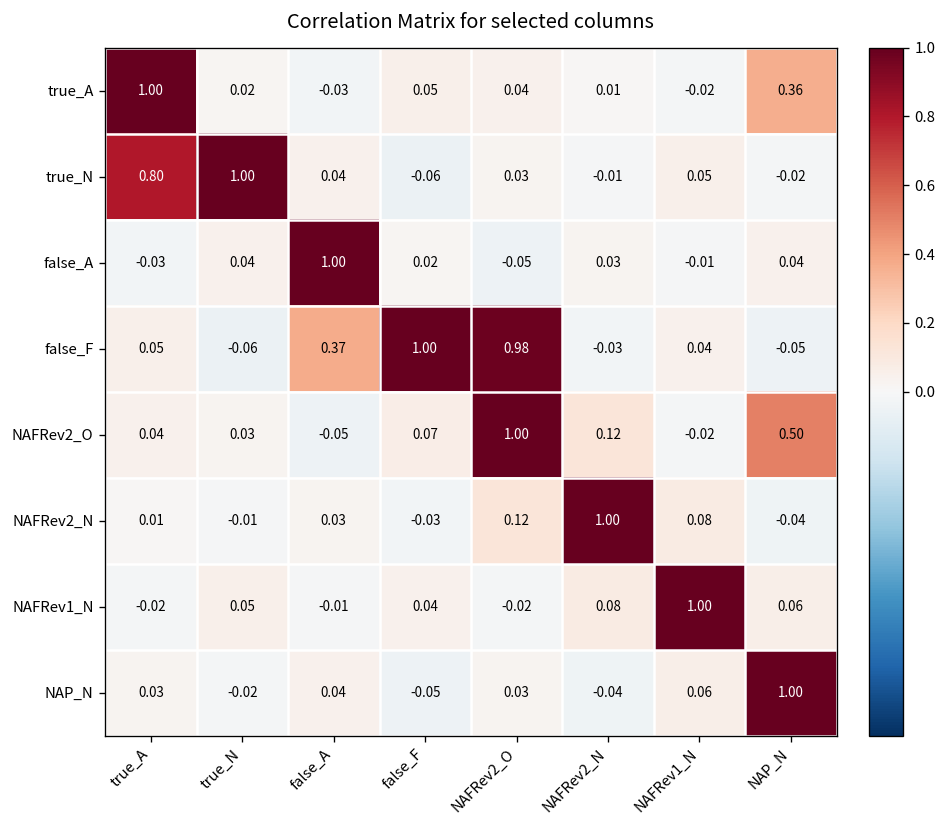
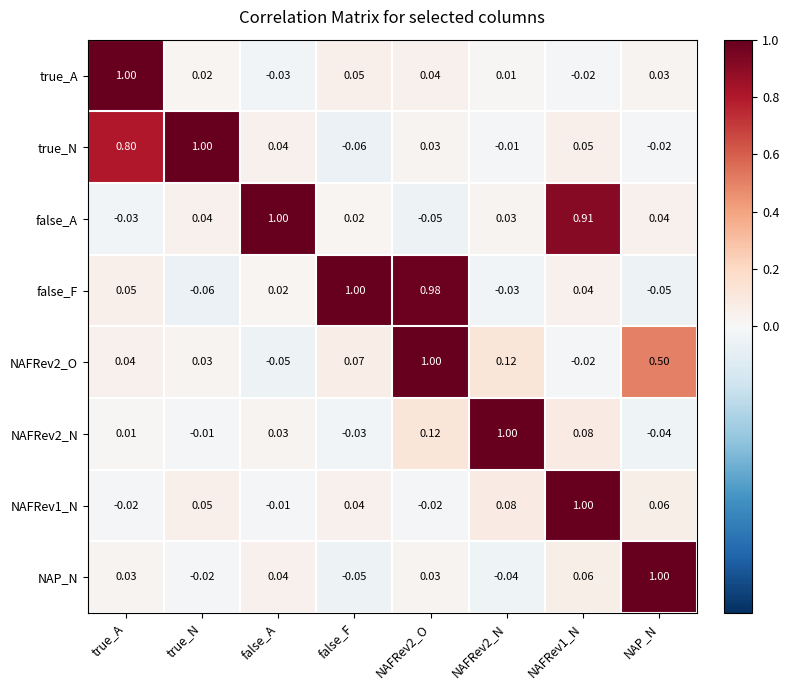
true_A, NAP_N: 0.36 -> 0.03
false_A, NAFRev1_N: -0.01 -> 0.91
false_F, false_A: 0.37 -> 0.02
